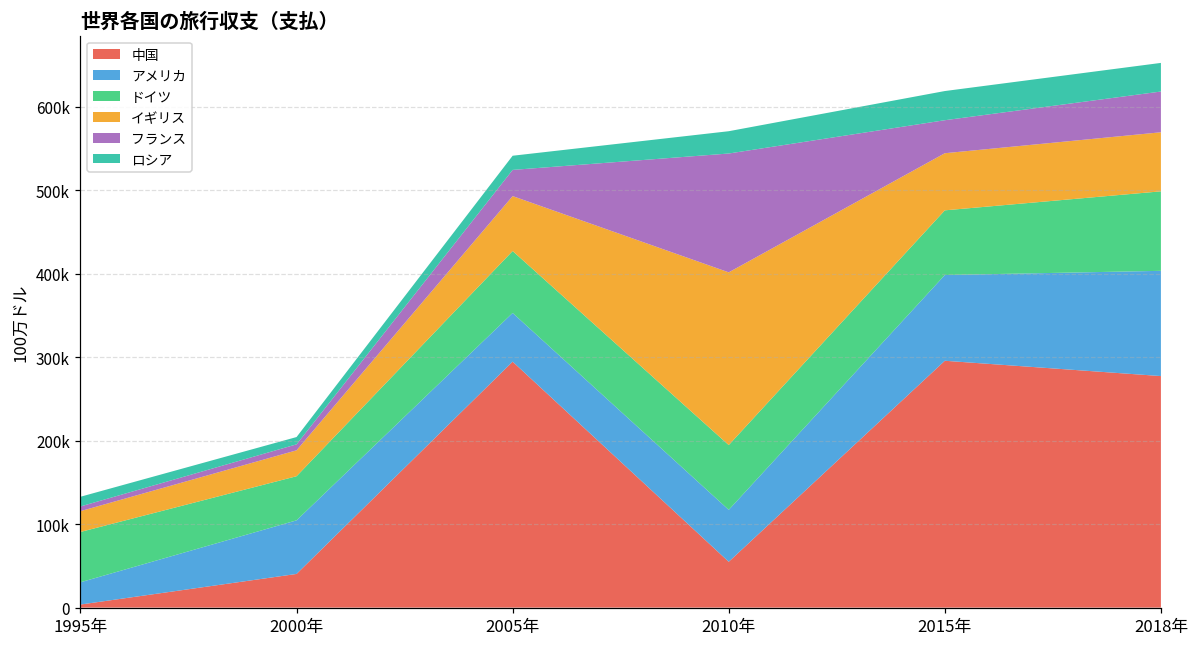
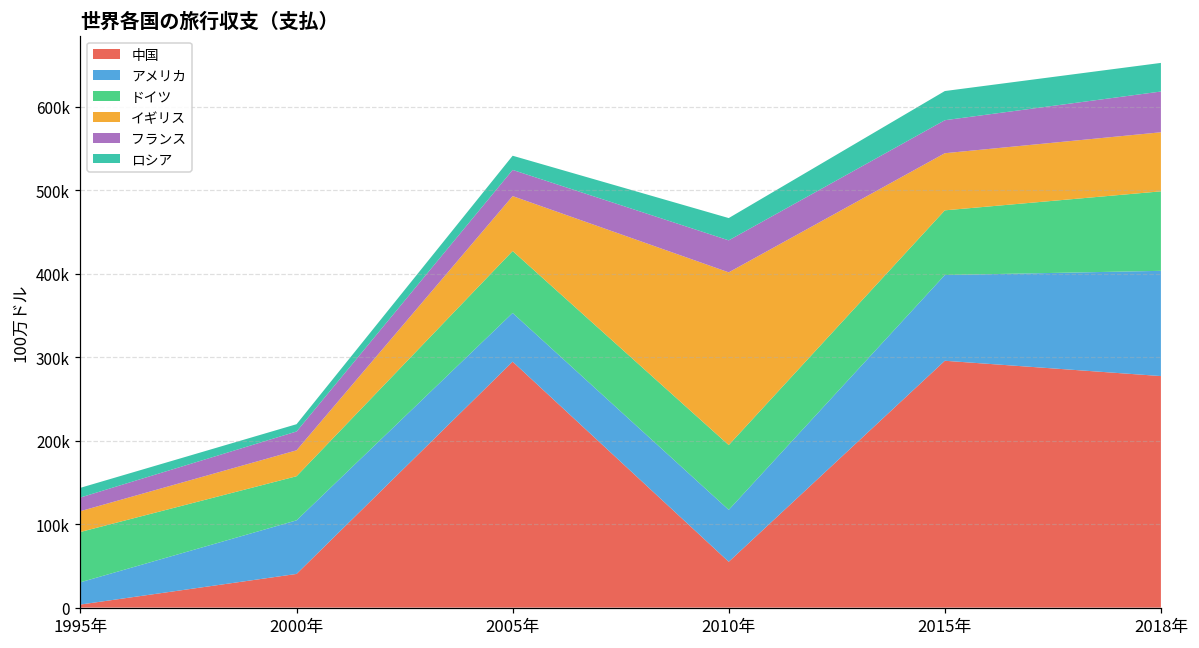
フランス, 1995年: 10000 -> 20000
フランス, 2000年: 10000 -> 20000
フランス, 2010年: 140000 -> 40000
